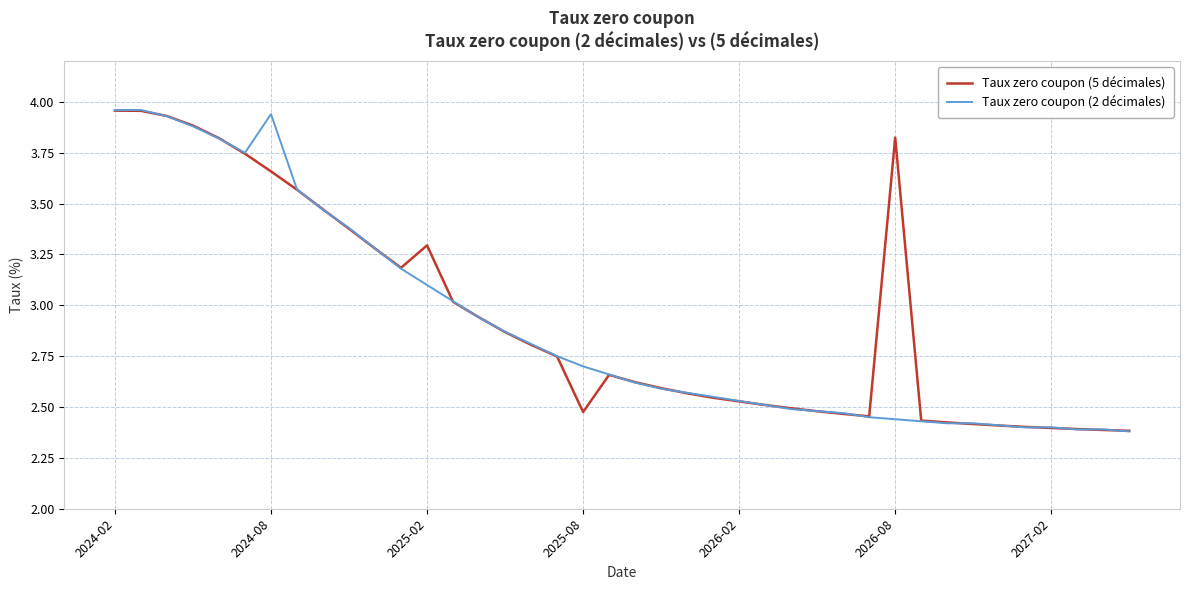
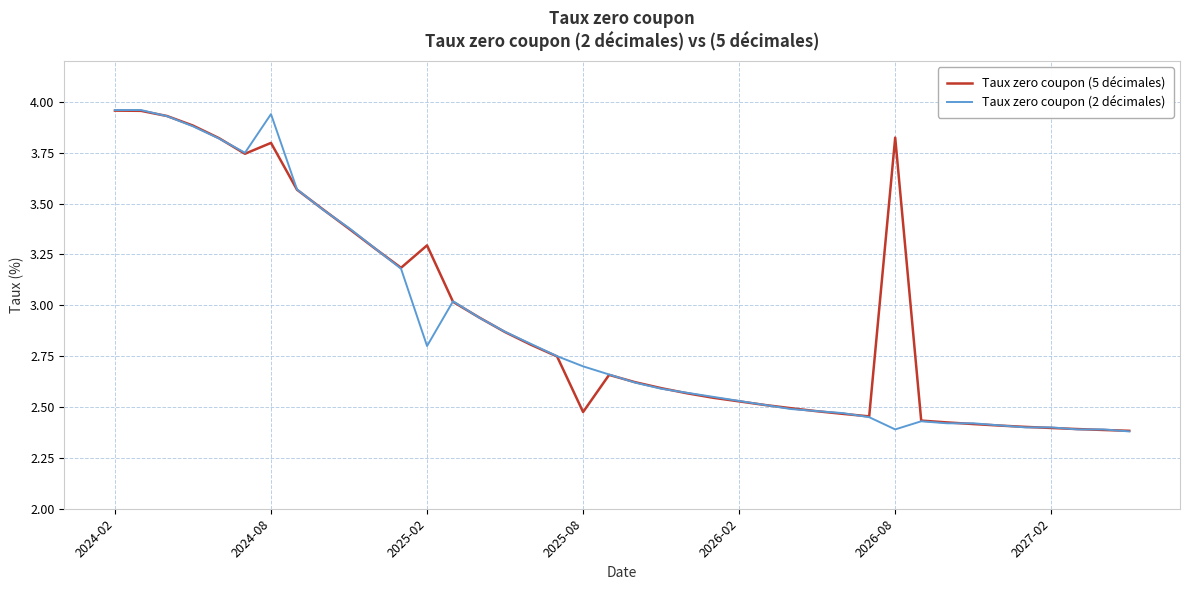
Taux zero coupon (5 décimales), 2024-08: 3.66 -> 3.80
Taux zero coupon (2 décimales), 2025-02: 3.1 -> 2.8
Taux zero coupon (2 décimales), 2026-08: 2.44 -> 2.39
